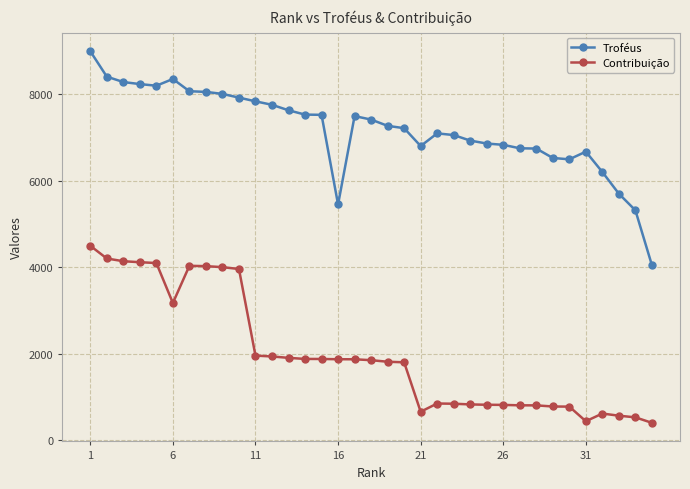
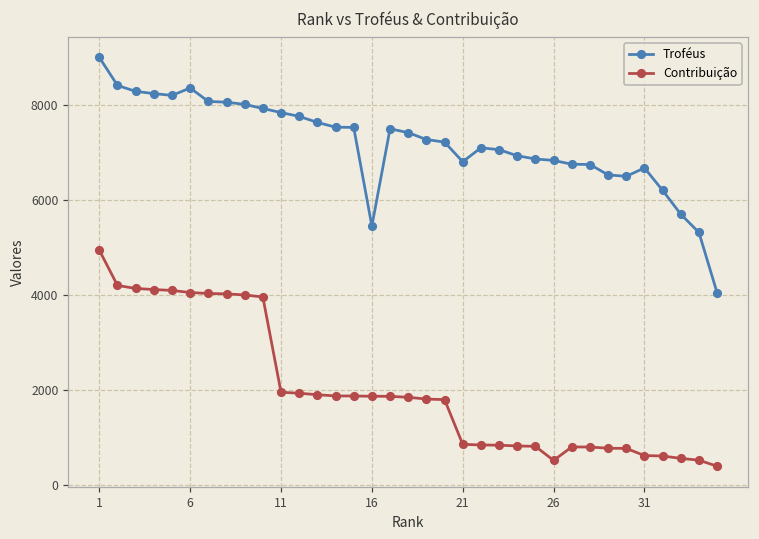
Contribuição, 1: 4500 -> 4900
Contribuição, 6: 3200 -> 4100
Contribuição, 21: 700 -> 900
Contribuição, 26: 800 -> 500
Contribuição, 31: 400 -> 600
